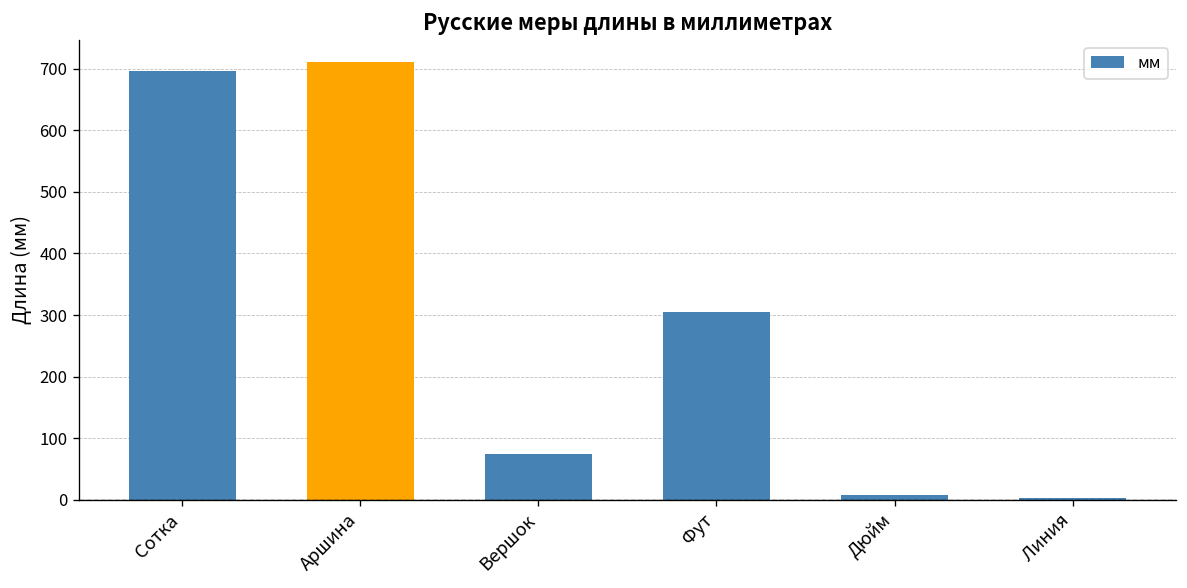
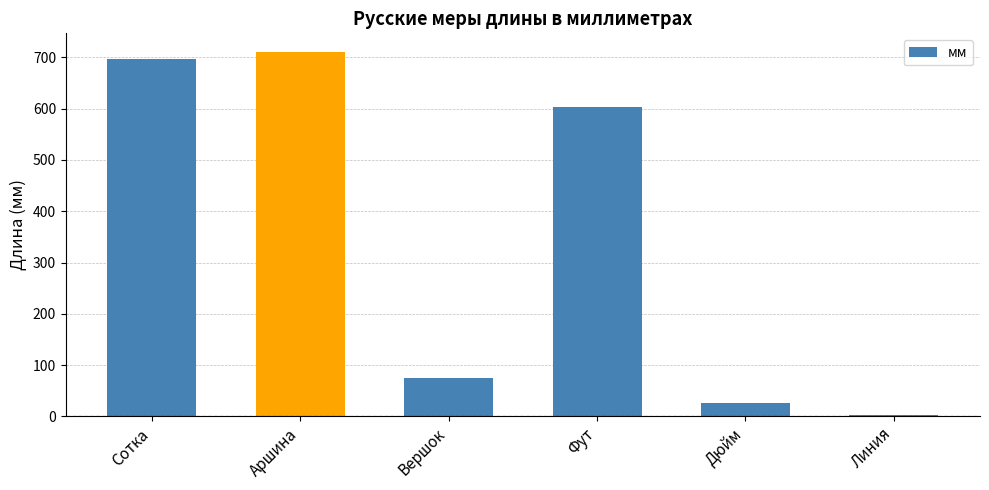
Фут: 300 -> 600
Дюйм: 10 -> 30
